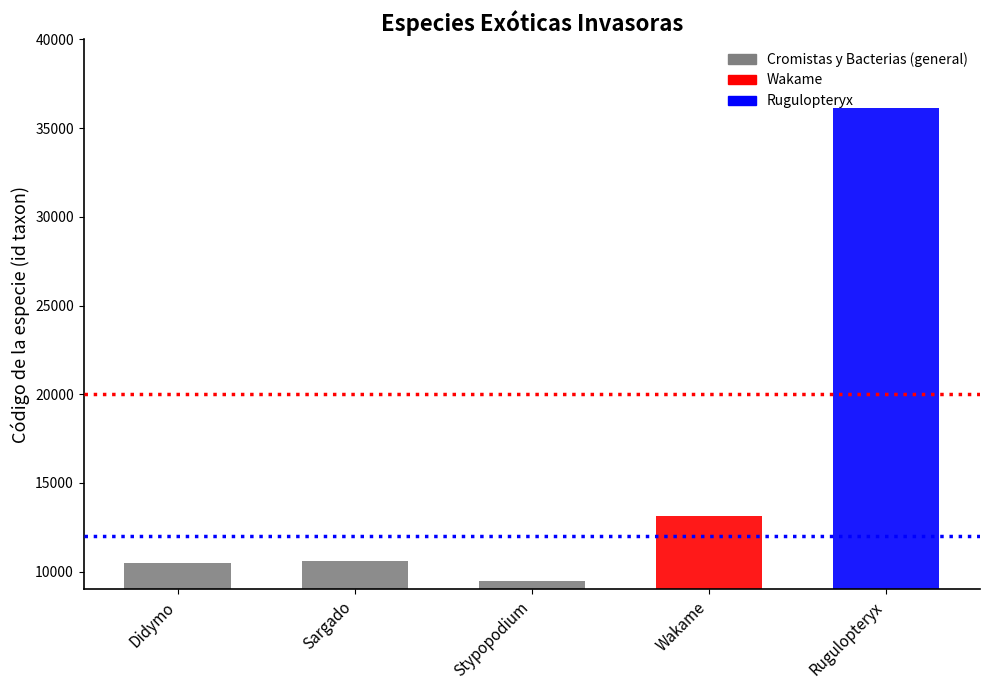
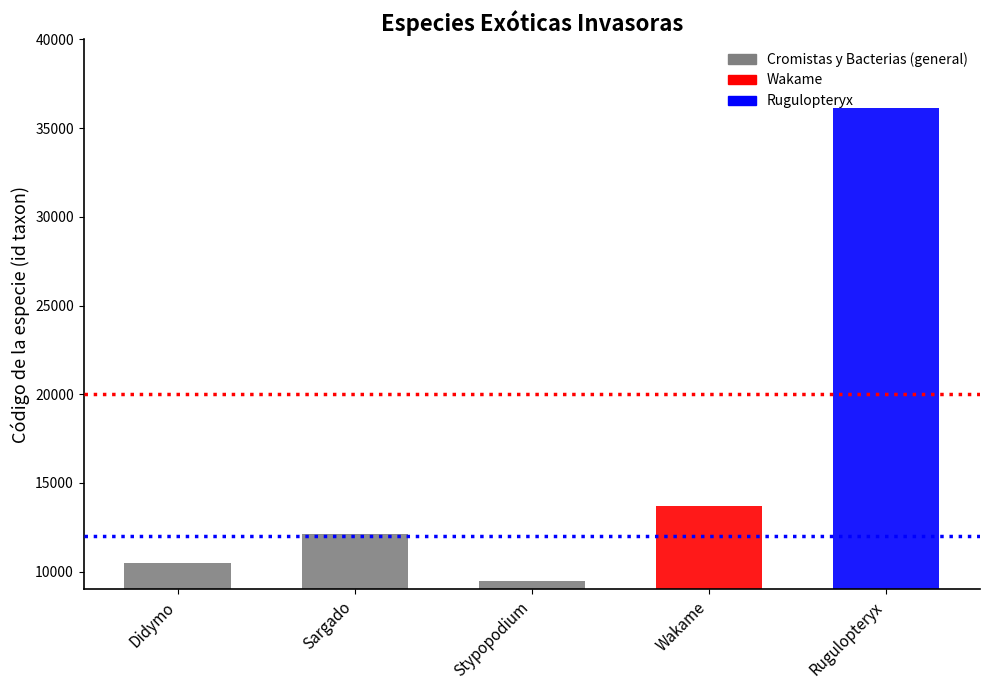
Sargado: 10600 -> 12100
Wakame: 13100 -> 13700
